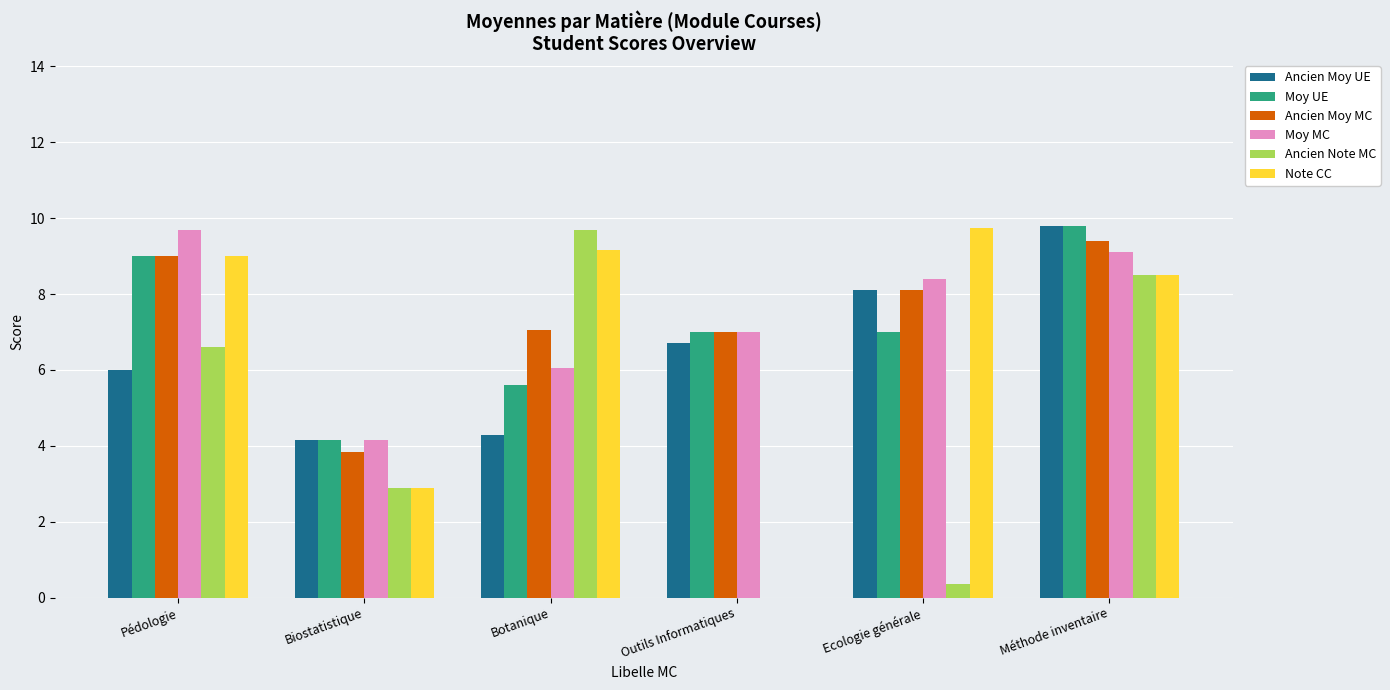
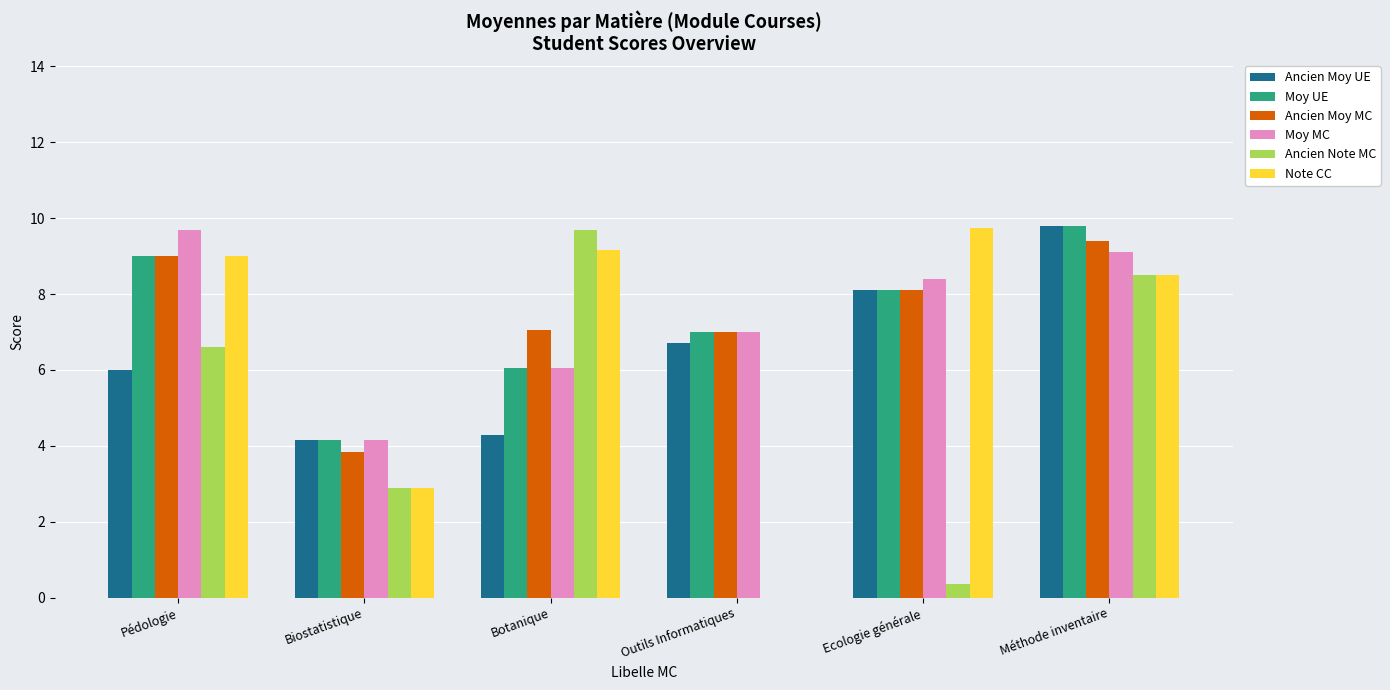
Moy UE, Botanique: 5.6 -> 6.1
Moy UE, Ecologie générale: 7.0 -> 8.1
